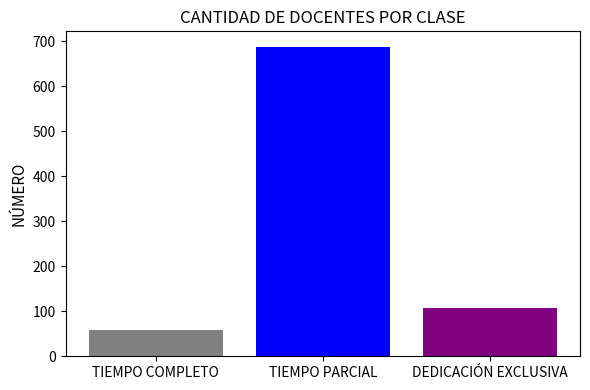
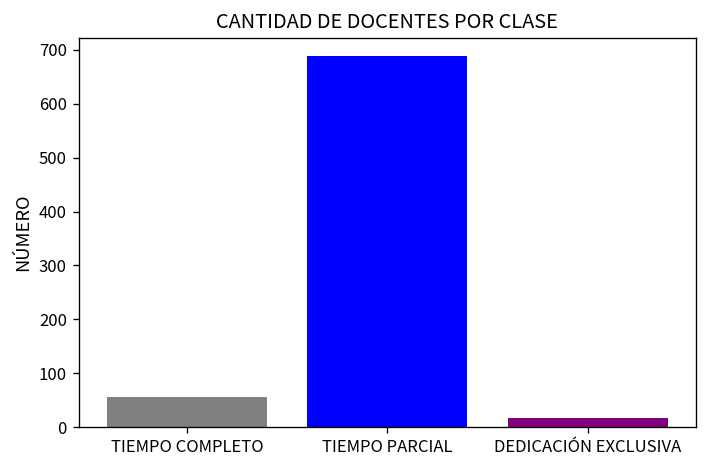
DEDICACIÓN EXCLUSIVA: 110 -> 20
